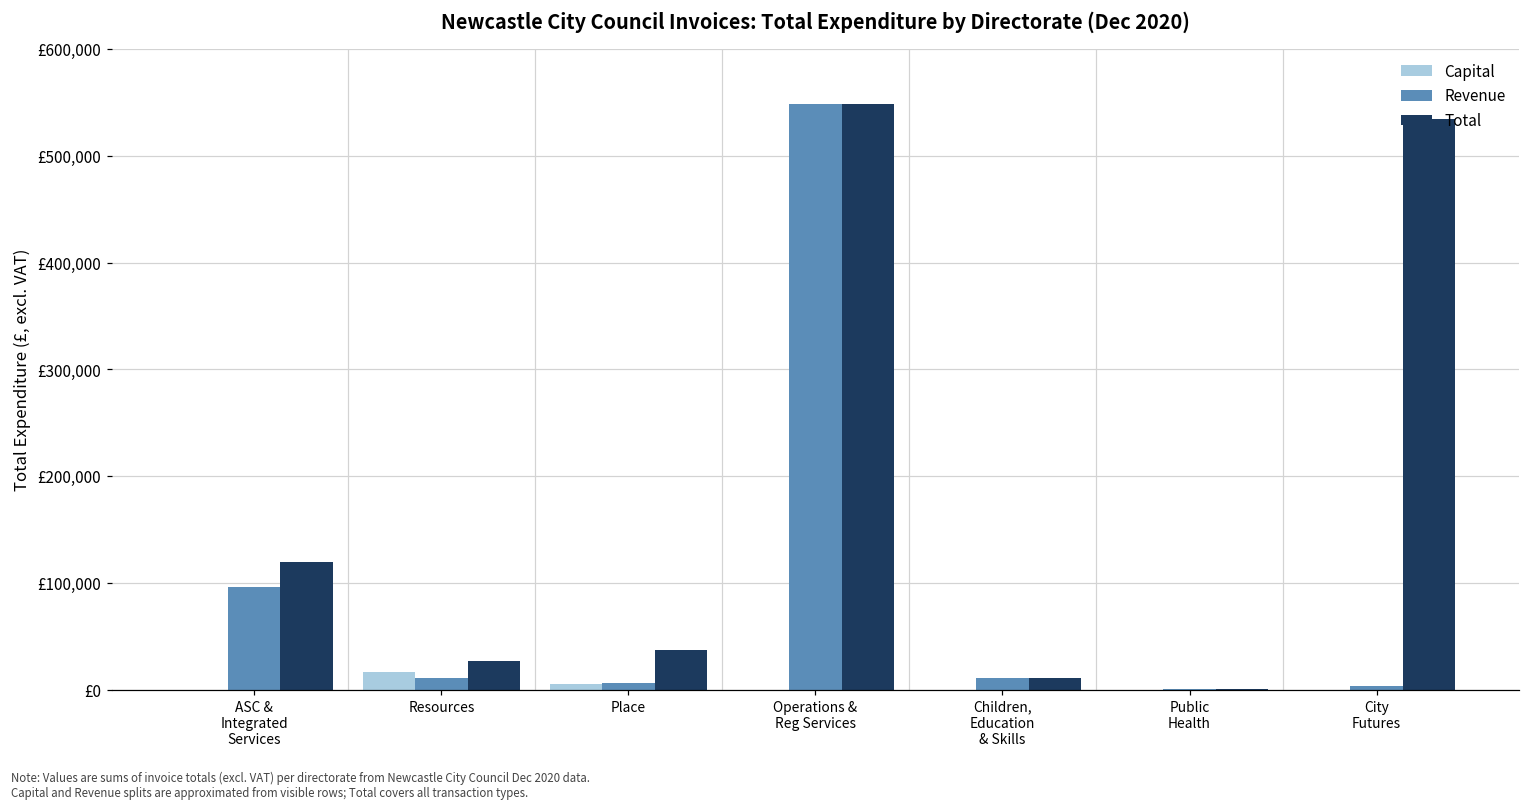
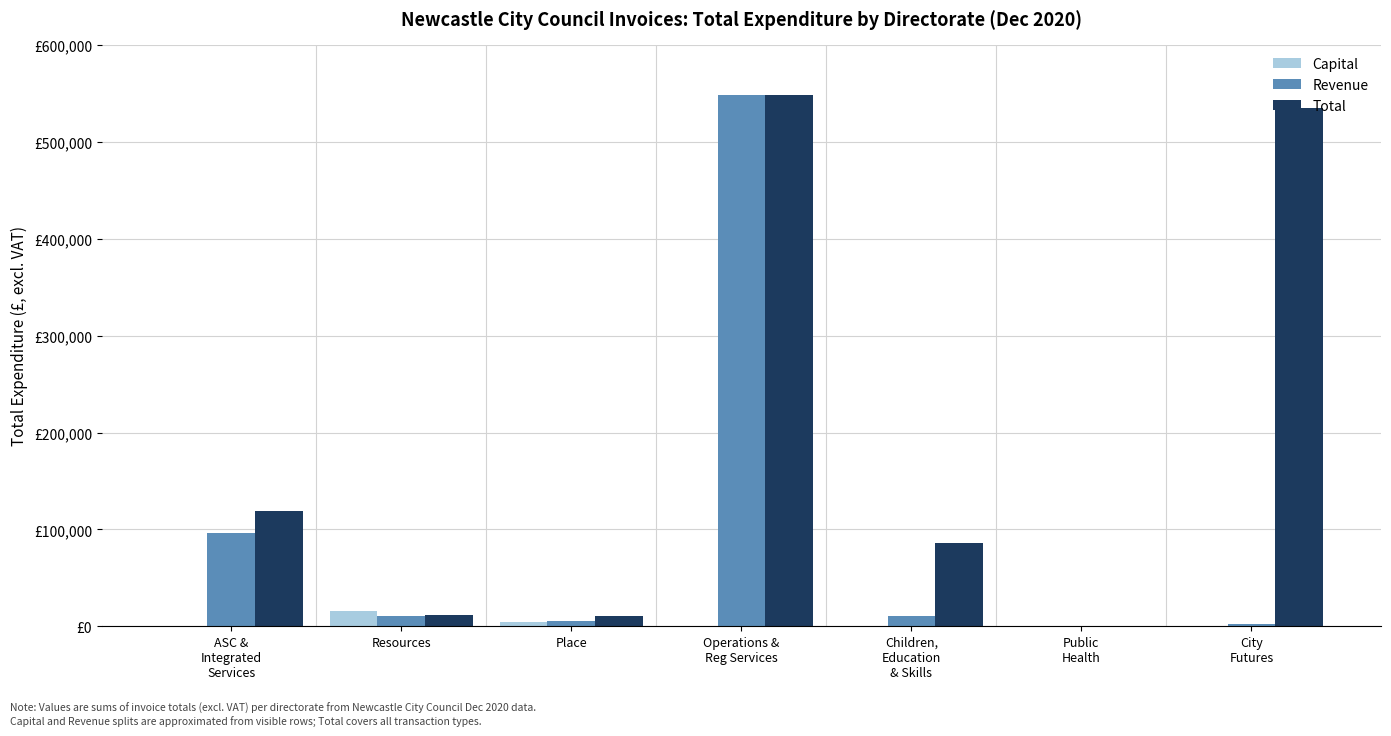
Total, Resources: £30,000 -> £10,000
Total, Place: £40,000 -> £10,000
Total, Children, Education & Skills: £10,000 -> £90,000
